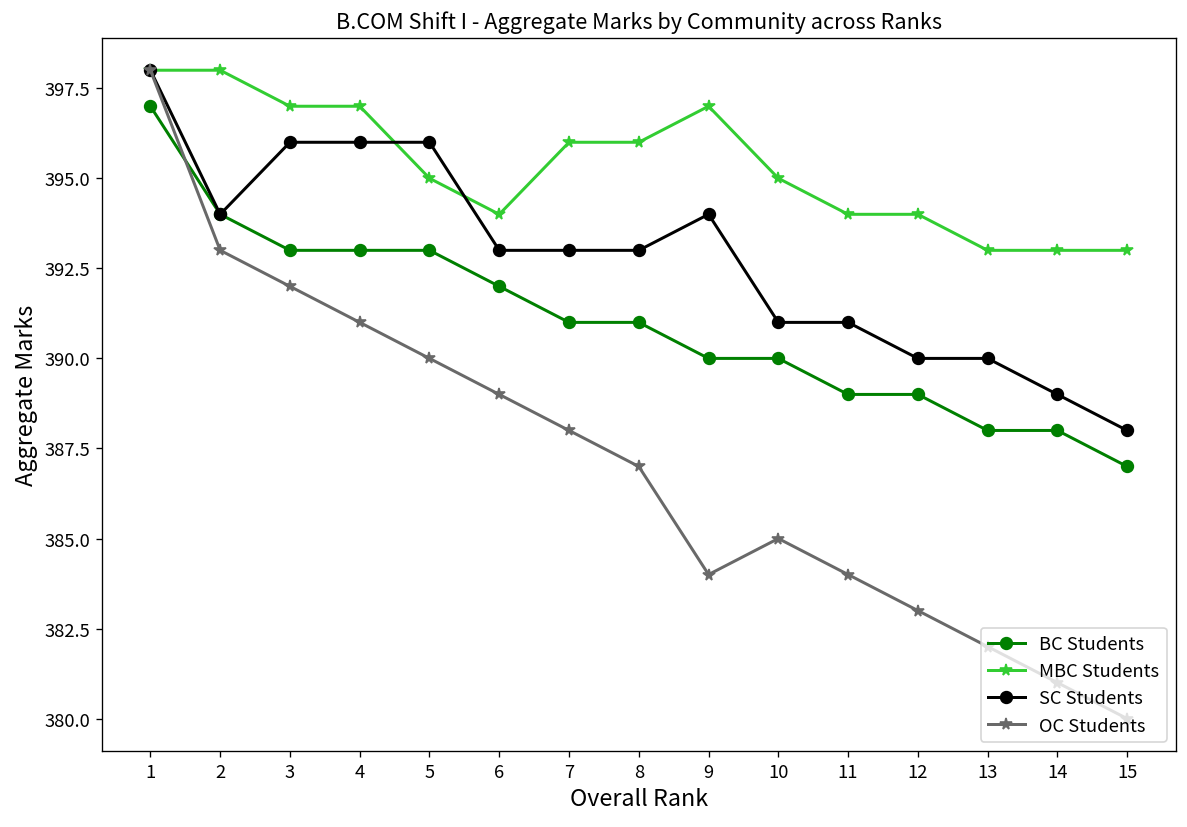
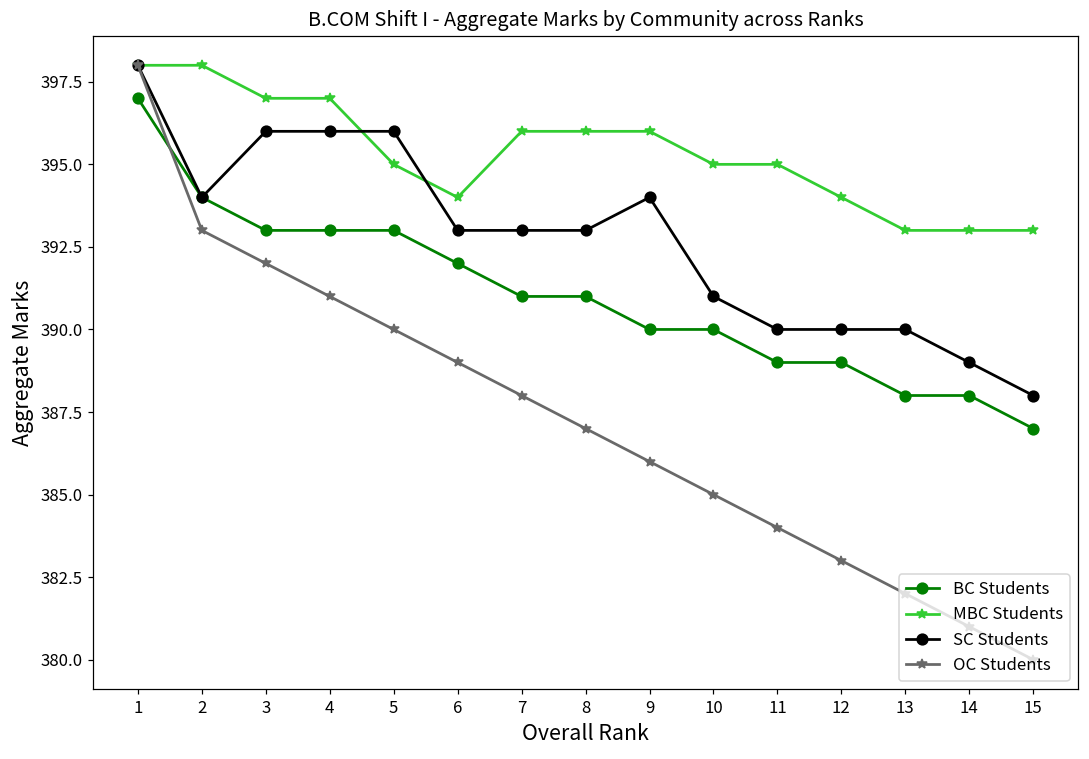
MBC Students, 9: 397 -> 396
OC Students, 9: 384 -> 386
MBC Students, 11: 394 -> 395
SC Students, 11: 391 -> 390
